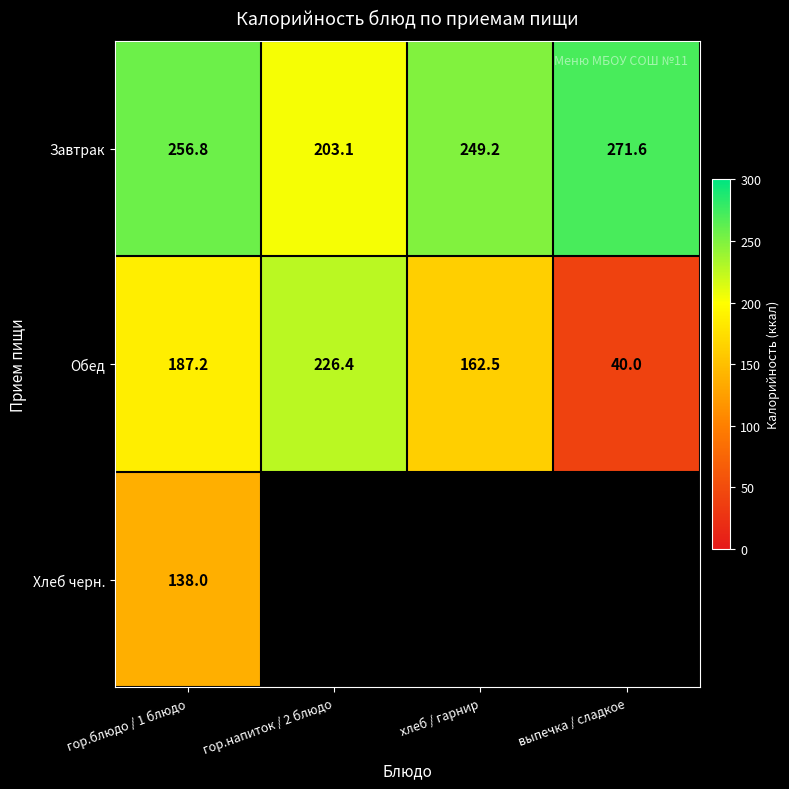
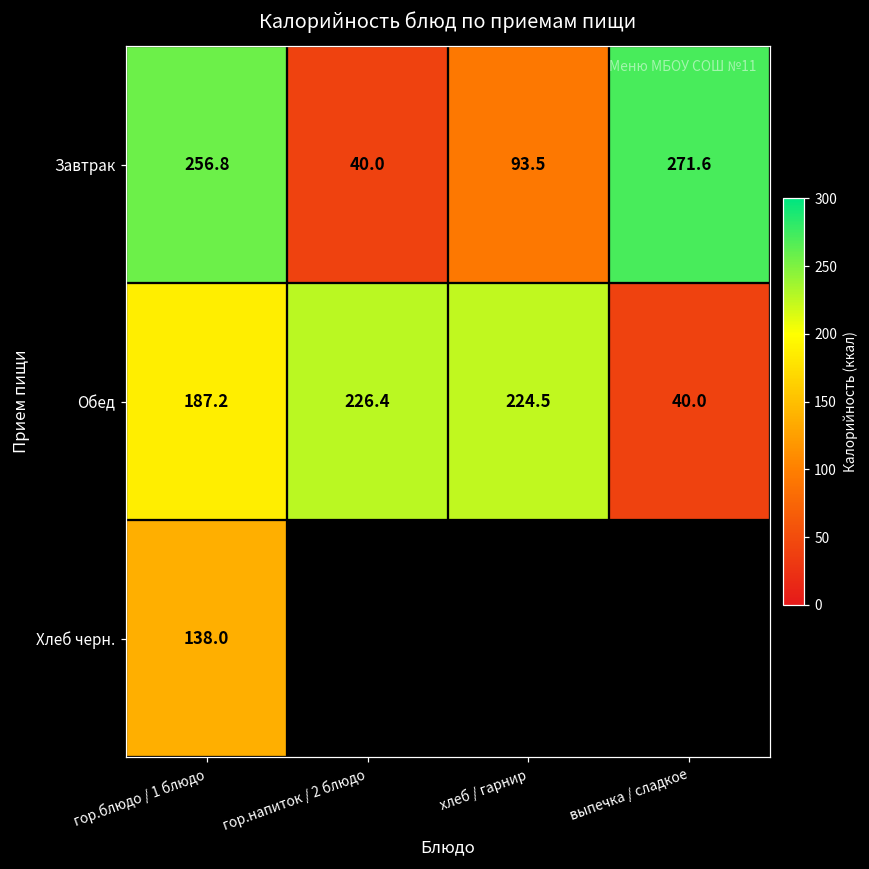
Завтрак, гор.напиток / 2 блюдо: 203.1 -> 40.0
Завтрак, хлеб / гарнир: 249.2 -> 93.5
Обед, хлеб / гарнир: 162.5 -> 224.5
